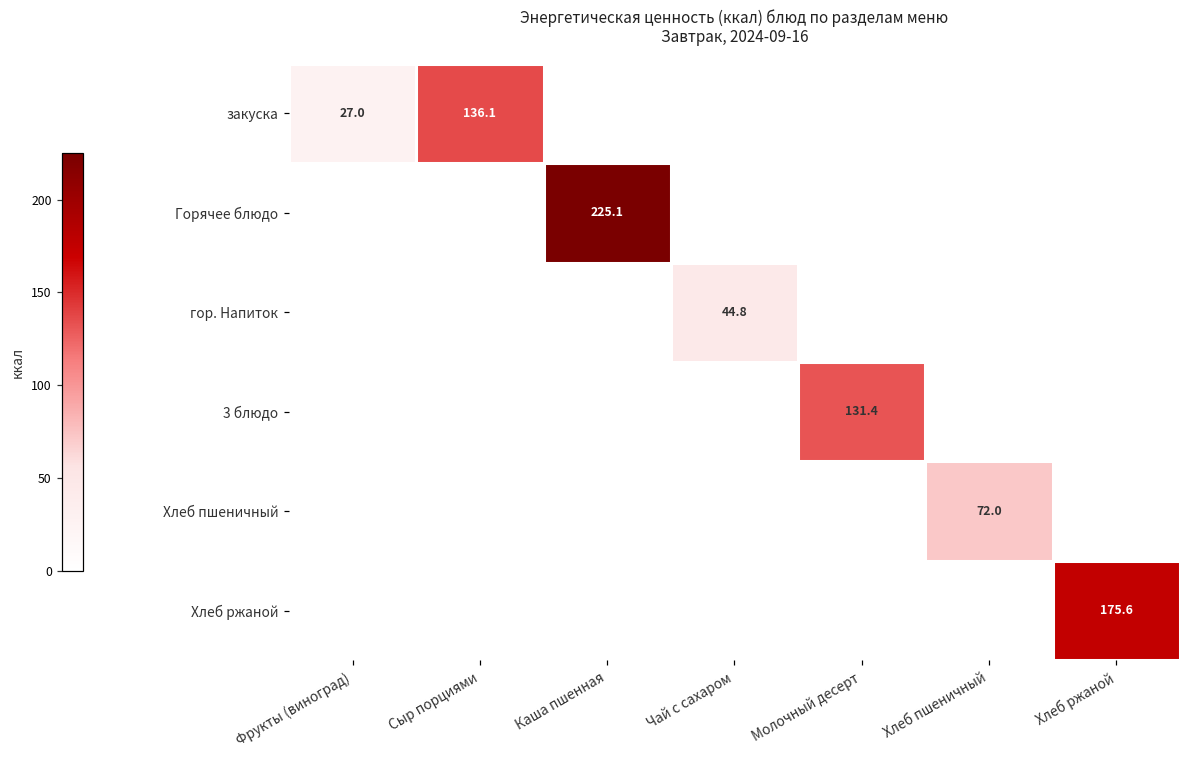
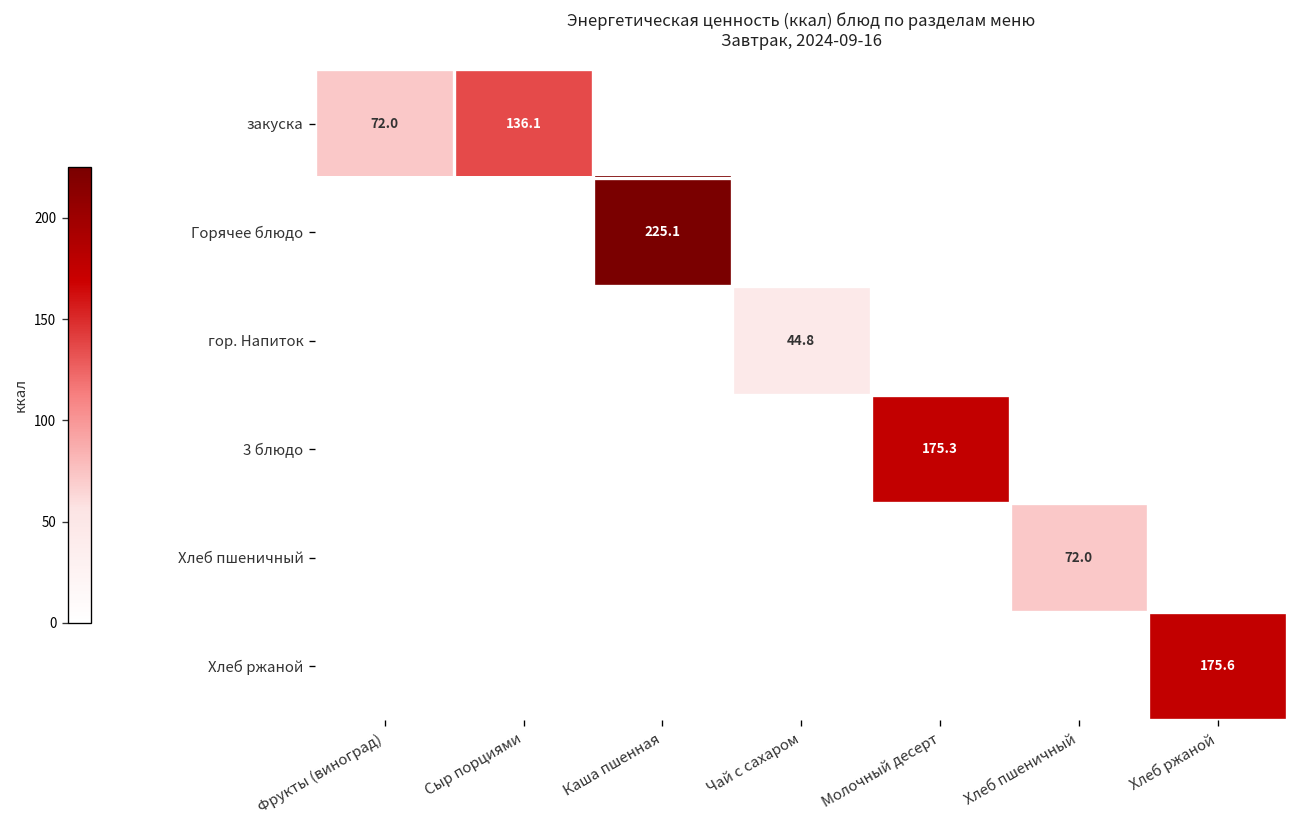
закуска, Фрукты (виноград): 27.0 -> 72.0
3 блюдо, Молочный десерт: 131.4 -> 175.3
